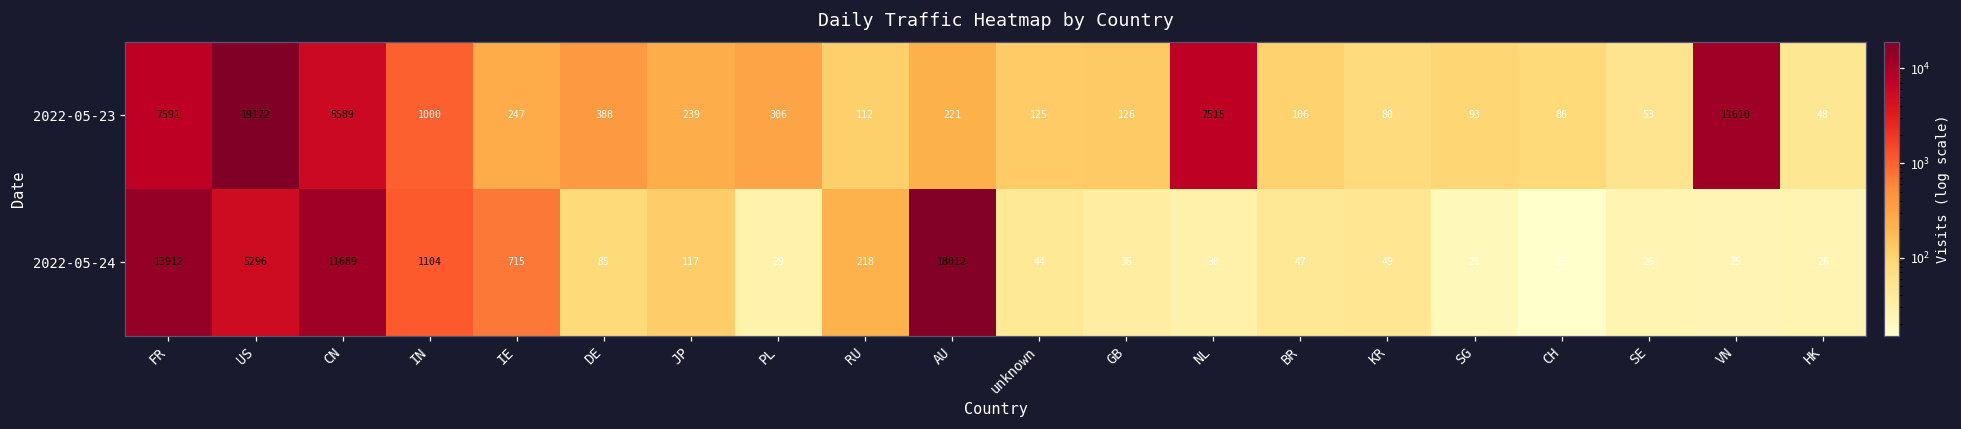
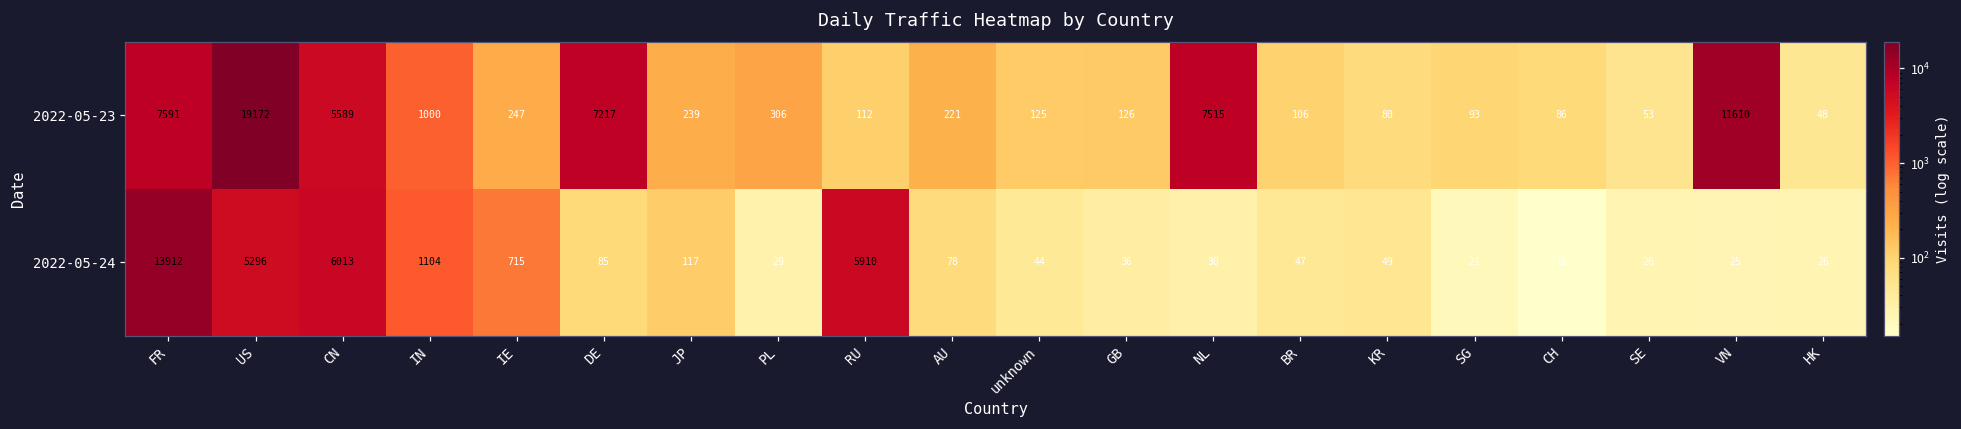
2022-05-23, DE: 388 -> 7217
2022-05-24, CN: 11689 -> 6013
2022-05-24, RU: 218 -> 5910
2022-05-24, AU: 18012 -> 78
